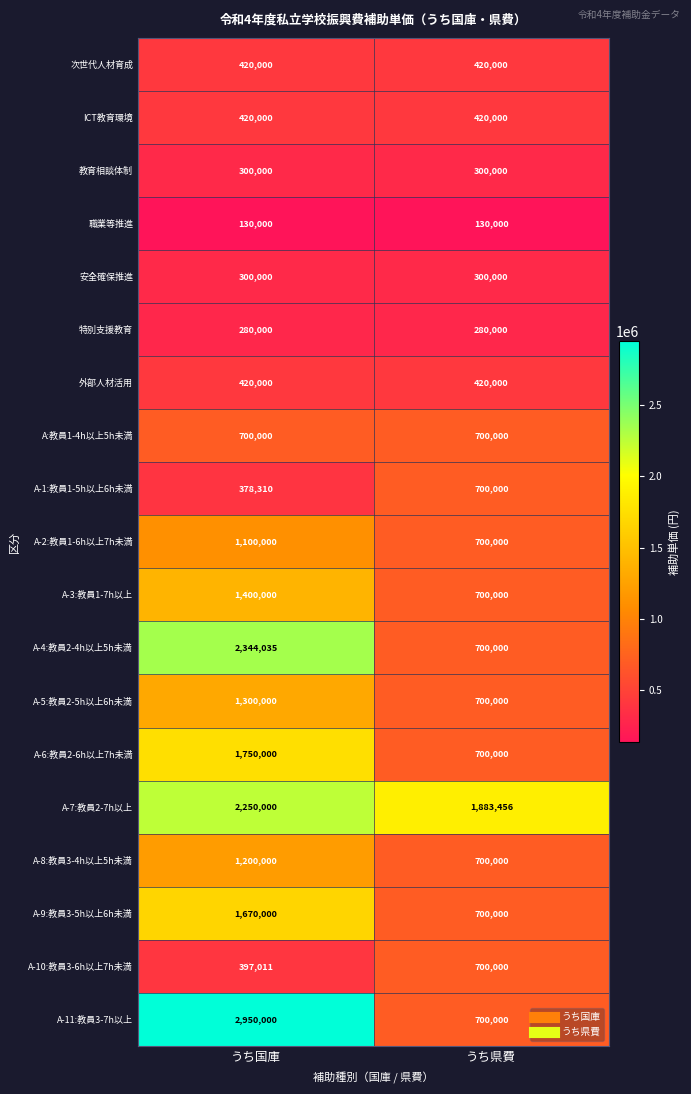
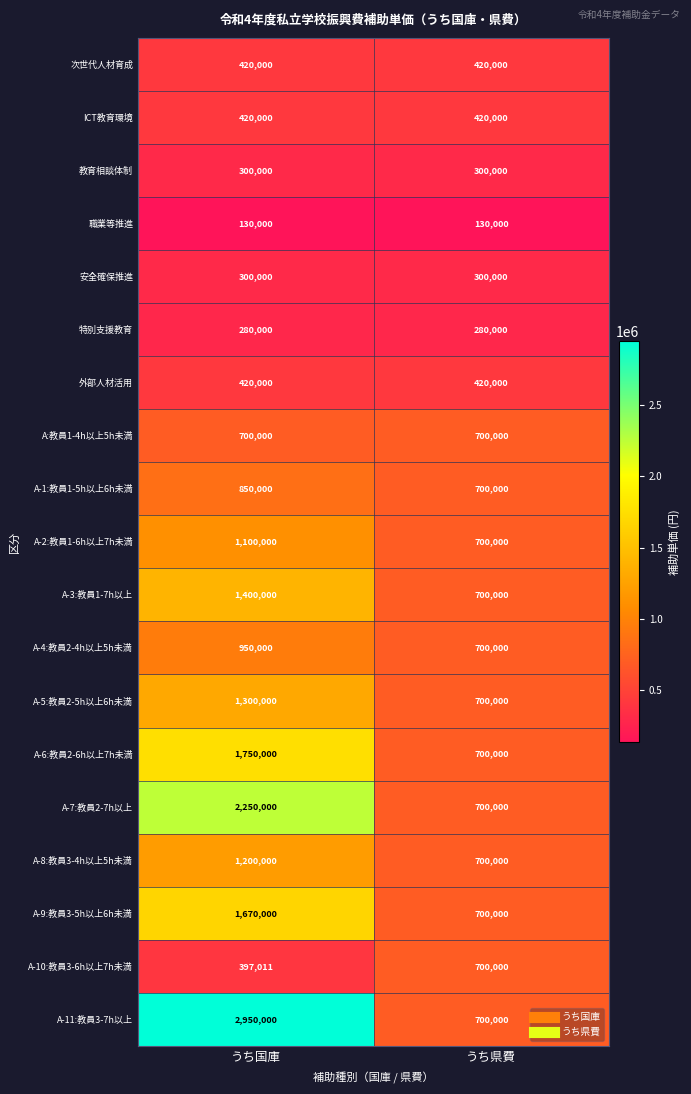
A-1:教員1-5h以上6h未満, うち国庫: 378,310 -> 850,000
A-4:教員2-4h以上5h未満, うち国庫: 2,344,035 -> 950,000
A-7:教員2-7h以上, うち県費: 1,883,456 -> 700,000
